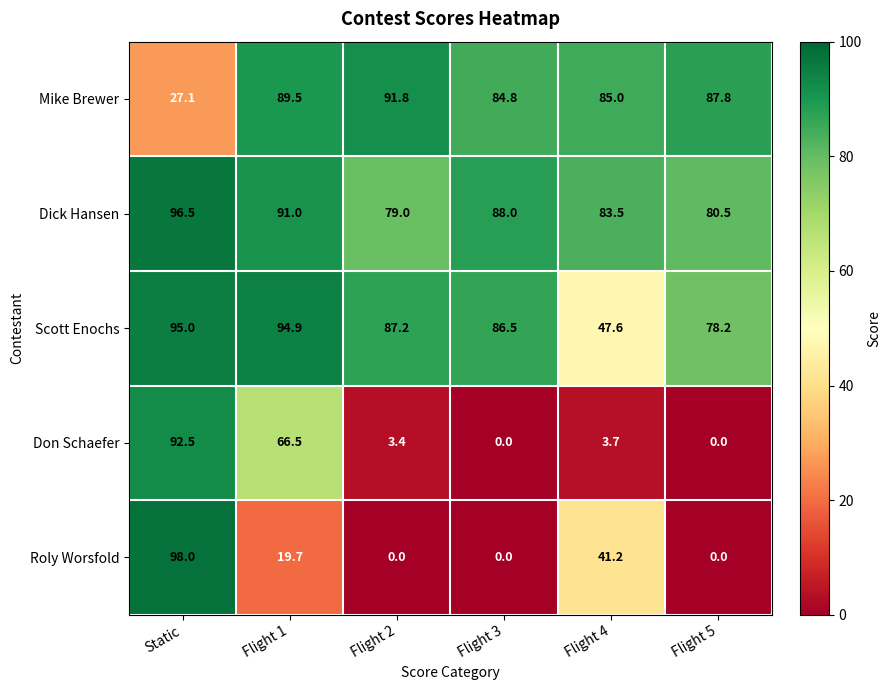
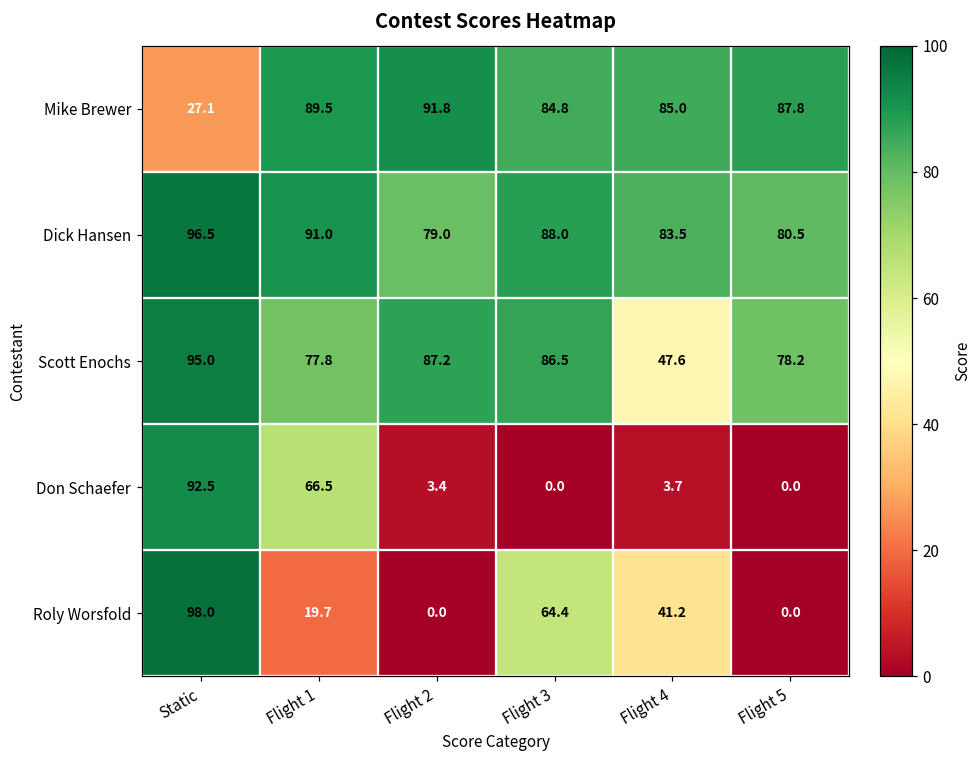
Scott Enochs, Flight 1: 94.9 -> 77.8
Roly Worsfold, Flight 3: 0.0 -> 64.4
